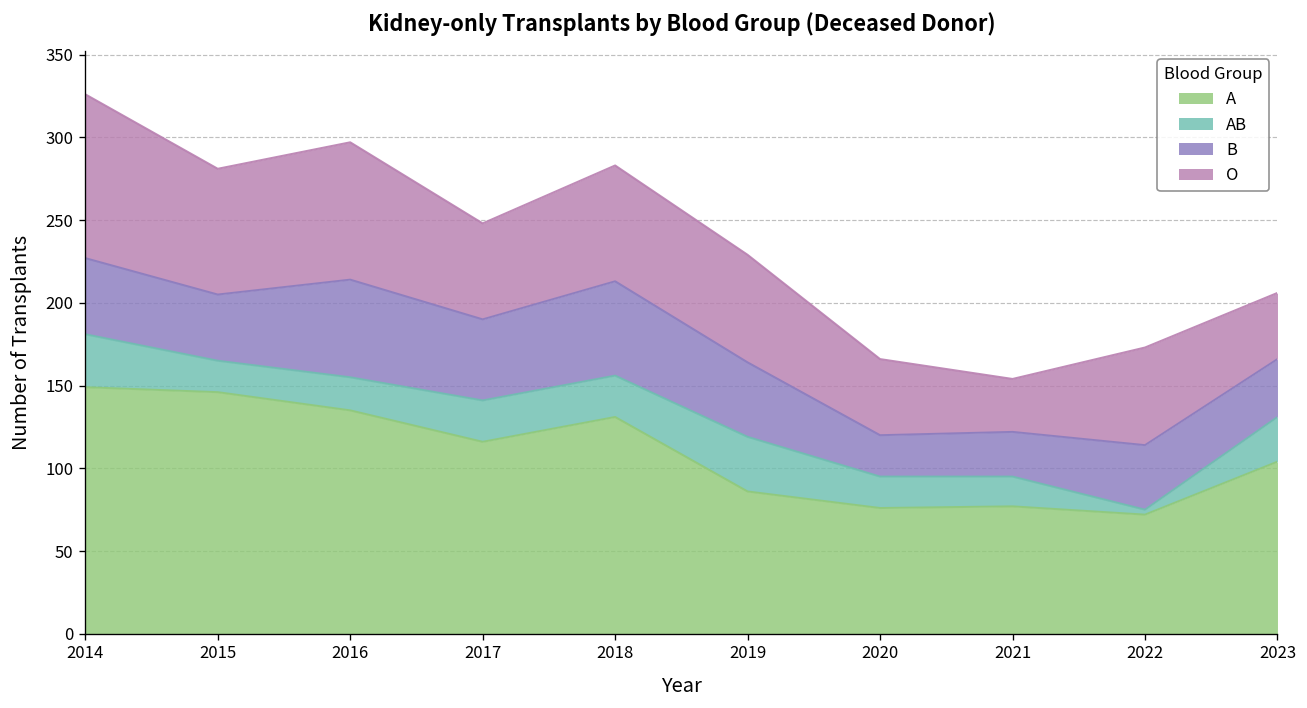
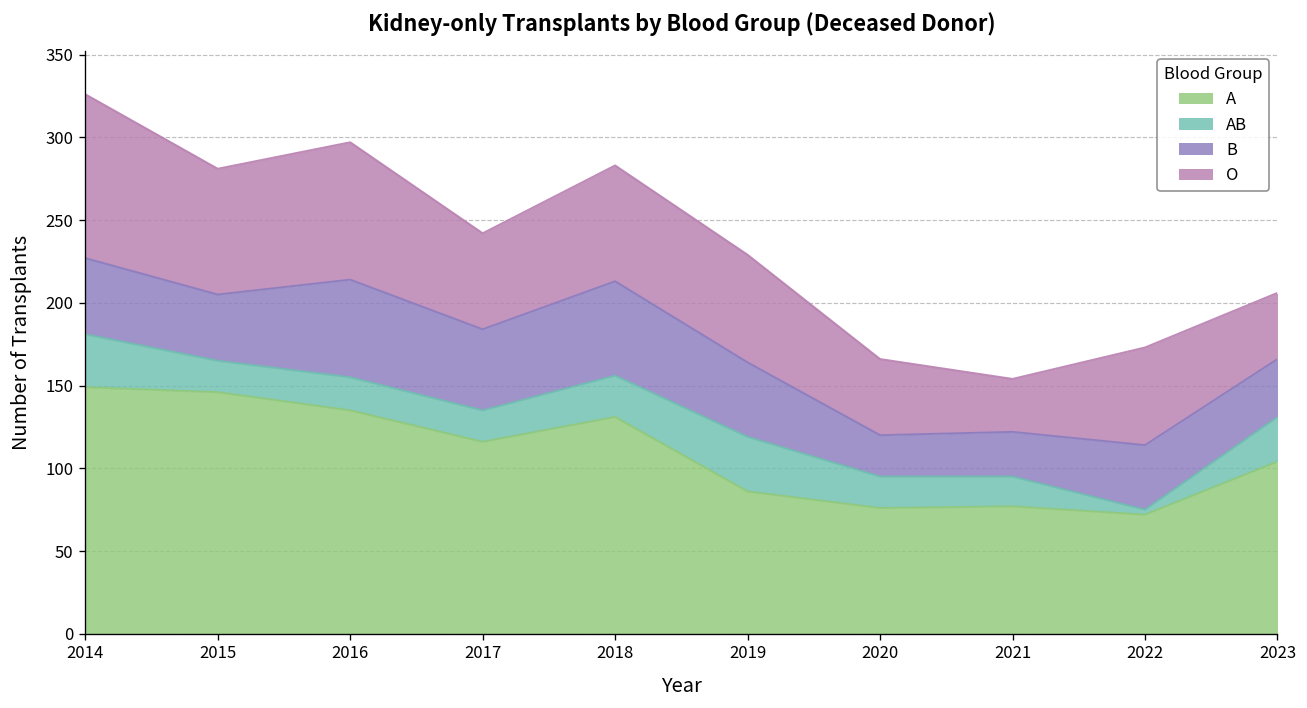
AB, 2017: 25 -> 19
